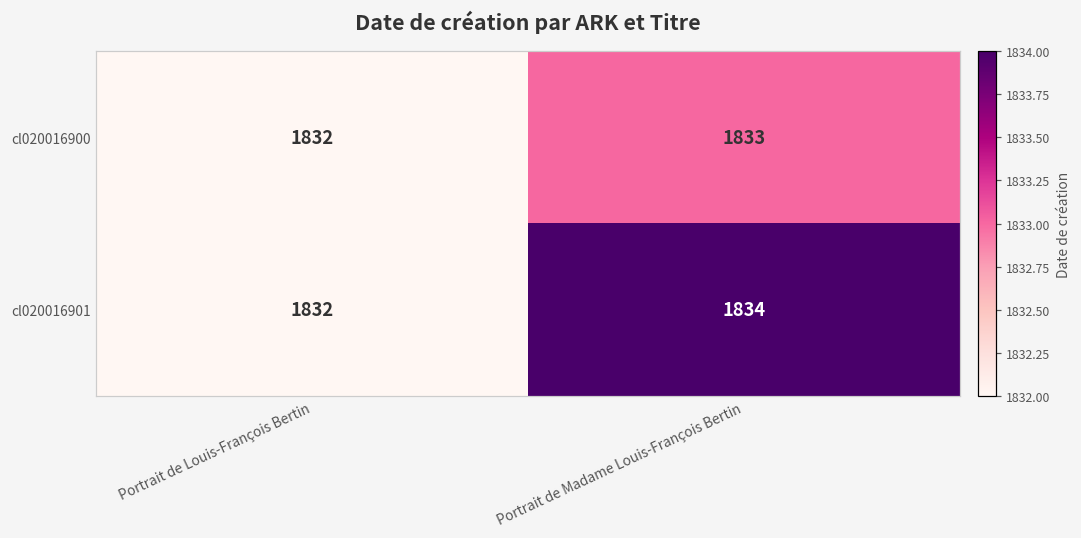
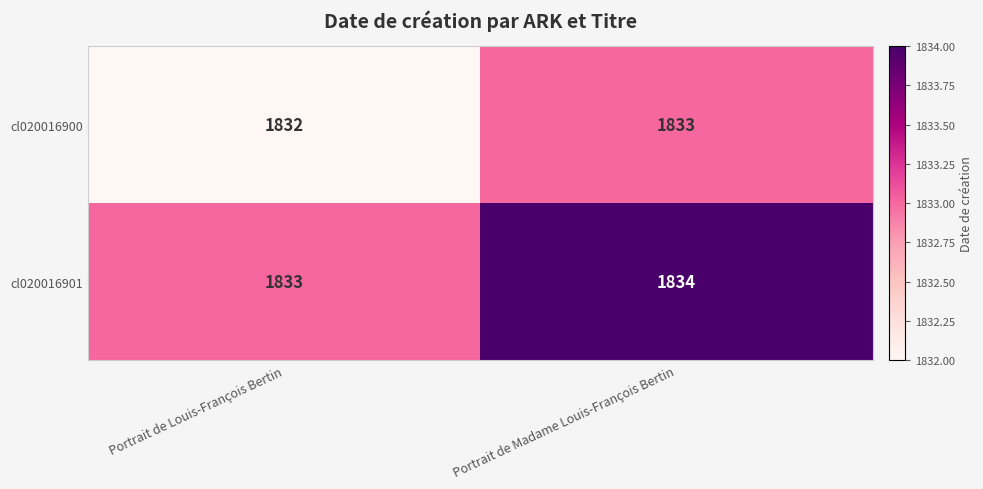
cl020016901, Portrait de Louis-François Bertin: 1832 -> 1833
